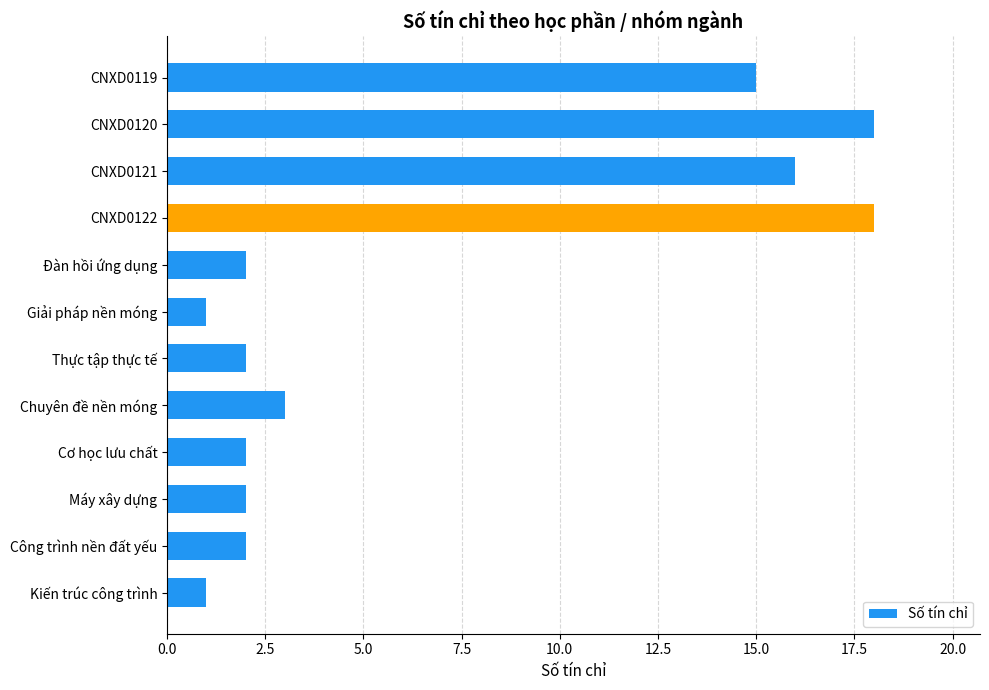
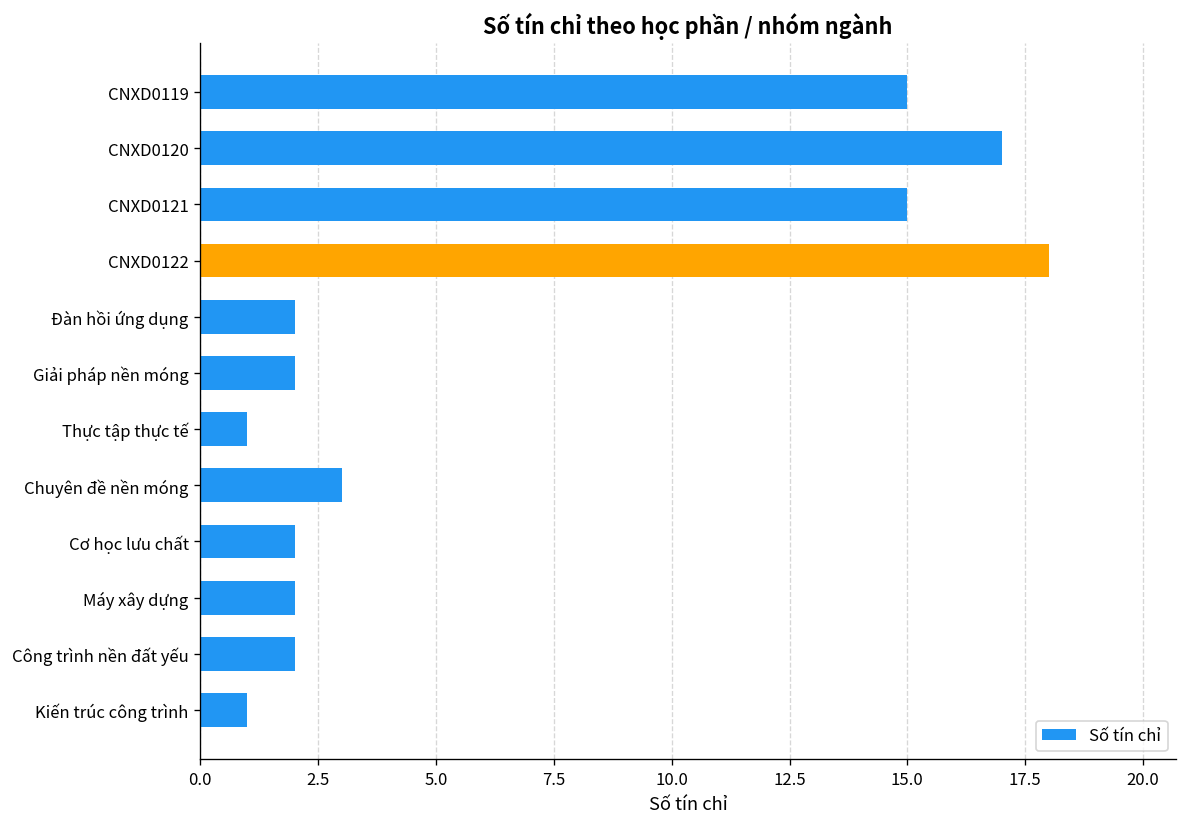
CNXD0120: 18 -> 17
CNXD0121: 16 -> 15
Giải pháp nền móng: 1 -> 2
Thực tập thực tế: 2 -> 1
